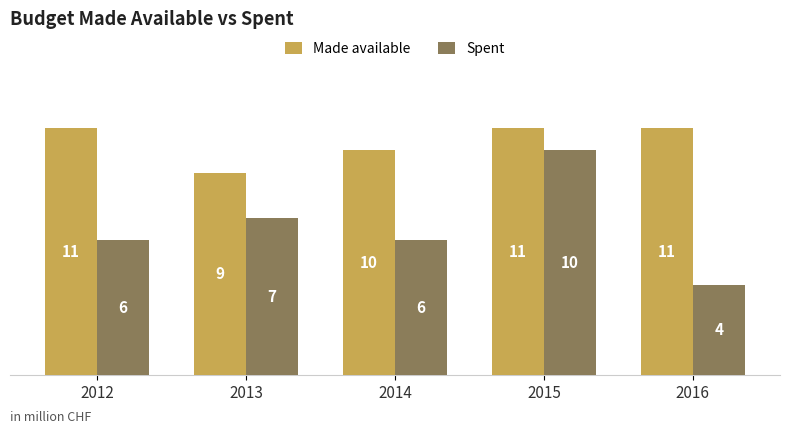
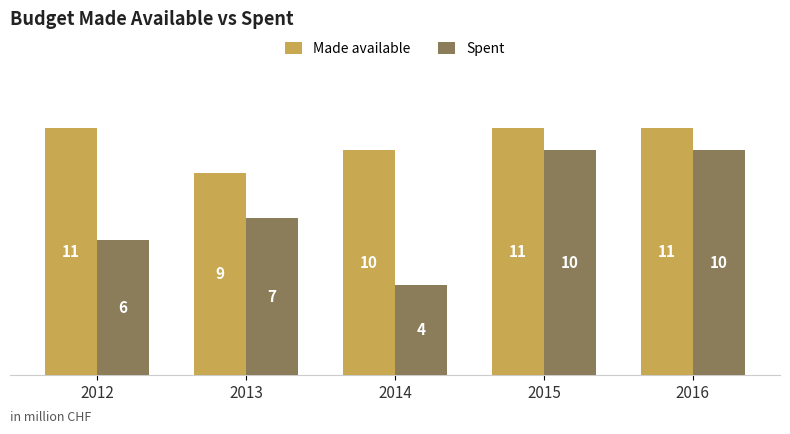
Spent, 2014: 6 -> 4
Spent, 2016: 4 -> 10
